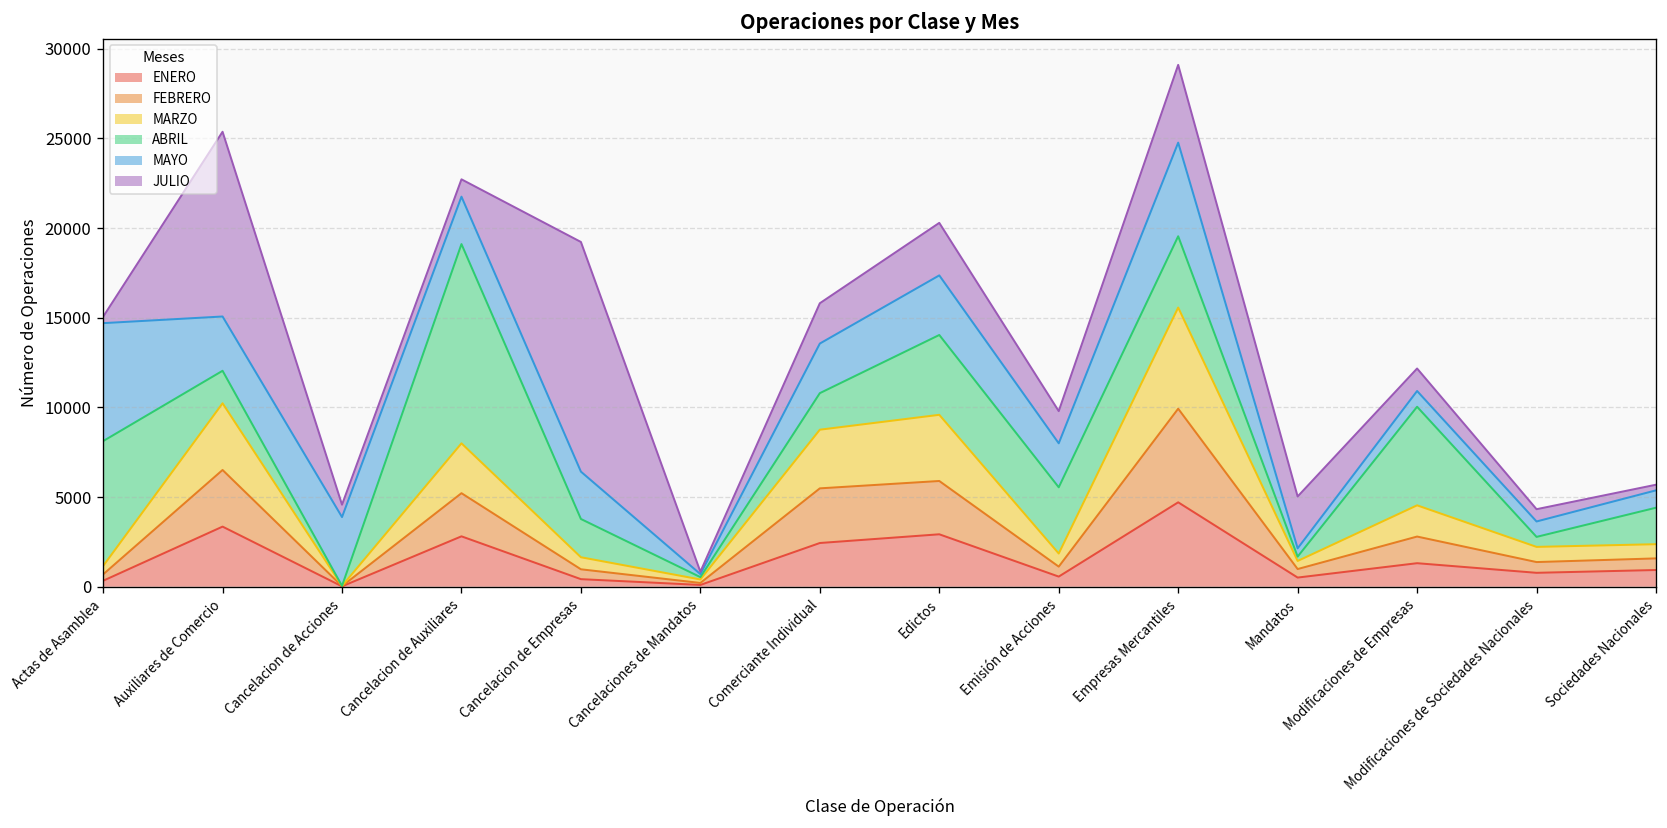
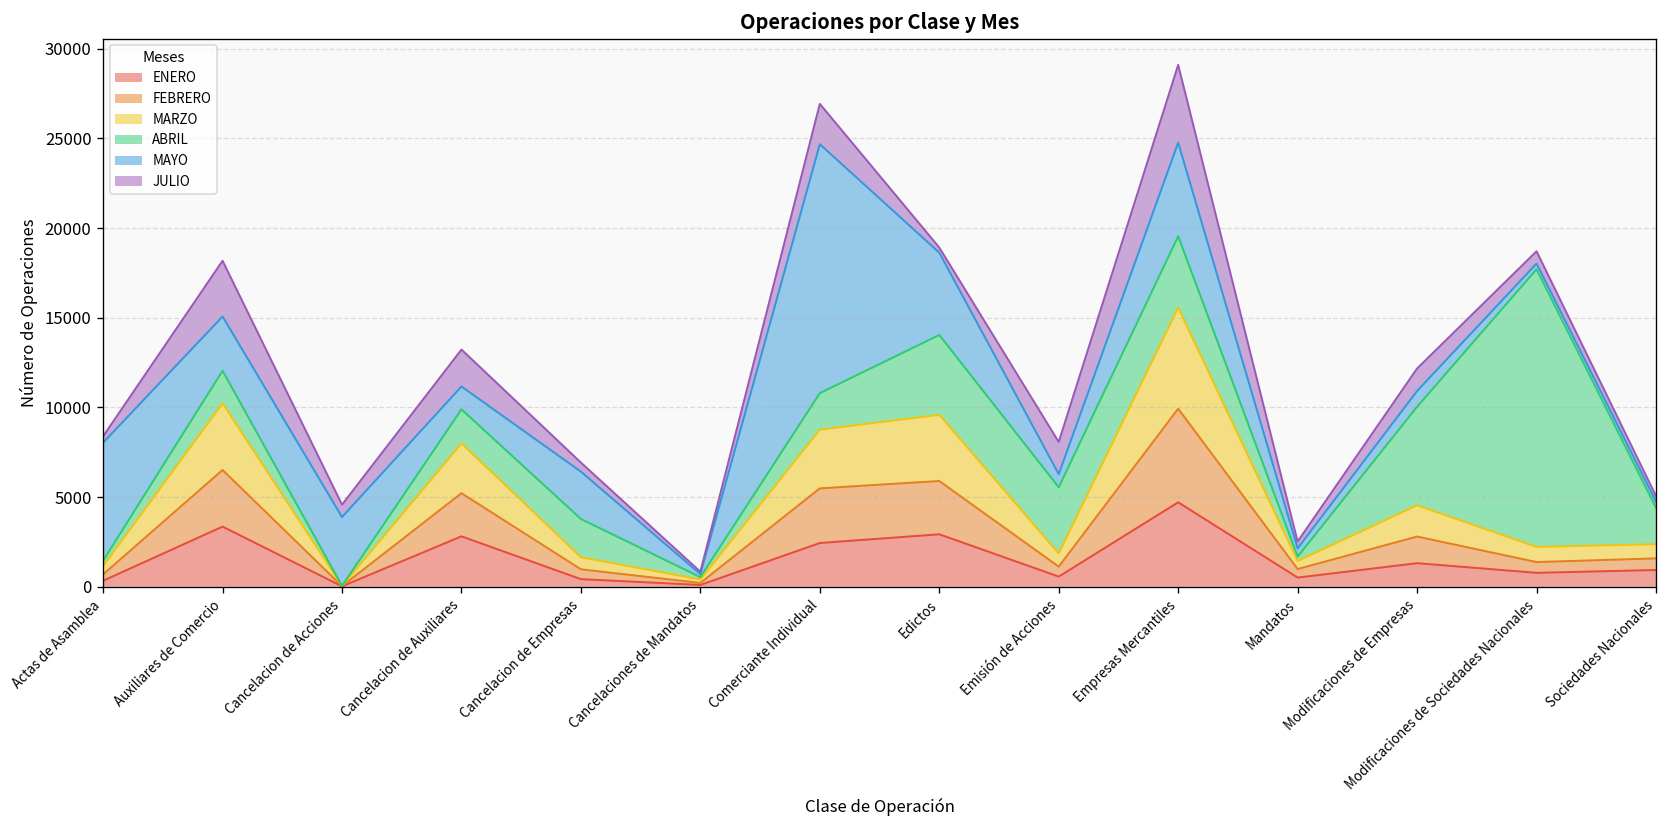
ABRIL, Actas de Asamblea: 7000 -> 300
JULIO, Auxiliares de Comercio: 10300 -> 3100
ABRIL, Cancelacion de Auxiliares: 11100 -> 1900
MAYO, Cancelacion de Auxiliares: 2600 -> 1300
JULIO, Cancelacion de Auxiliares: 1000 -> 2100
JULIO, Cancelacion de Empresas: 12800 -> 500
MAYO, Comerciante Individual: 2800 -> 13900
MAYO, Edictos: 3300 -> 4600
JULIO, Edictos: 2900 -> 300
MAYO, Emisión de Acciones: 2500 -> 700
JULIO, Mandatos: 2900 -> 400
ABRIL, Modificaciones de Sociedades Nacionales: 600 -> 15500
MAYO, Modificaciones de Sociedades Nacionales: 900 -> 300
MAYO, Sociedades Nacionales: 1000 -> 300
